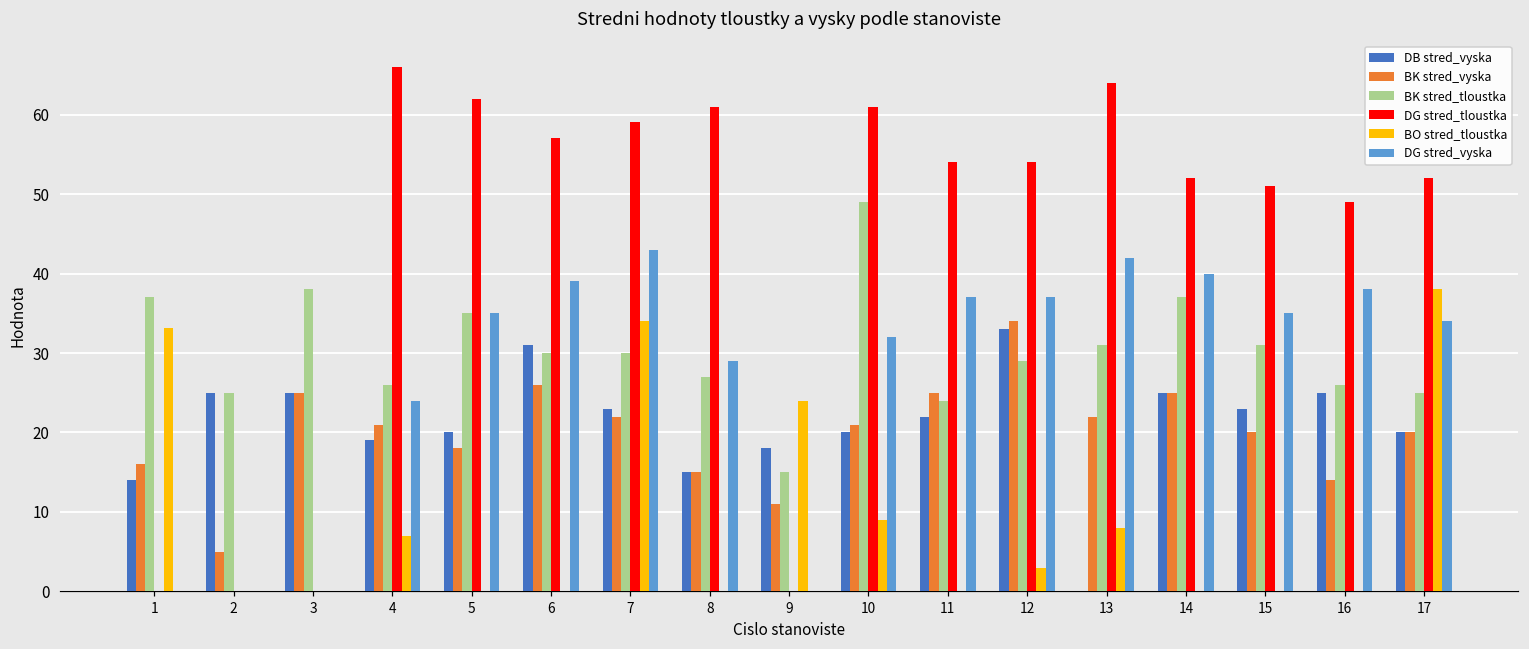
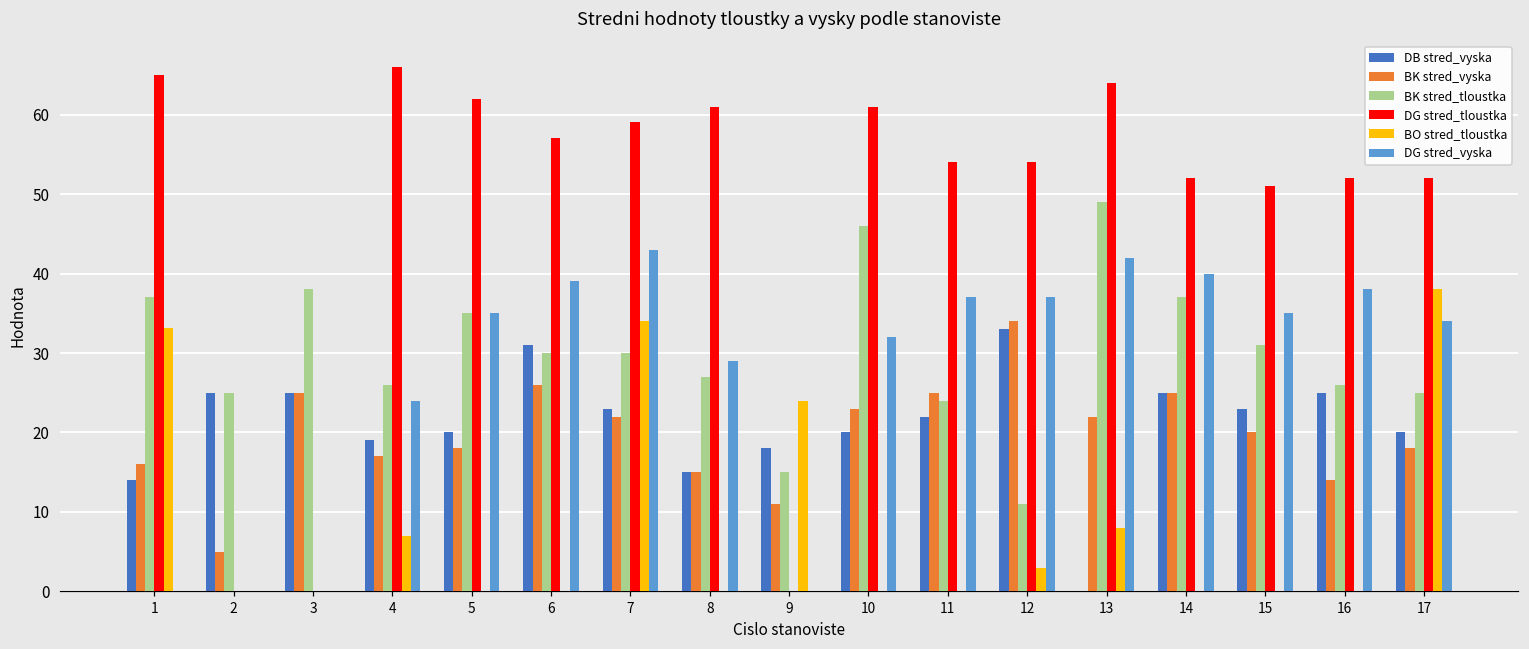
DG stred_tloustka, 1: 0 -> 65
BK stred_vyska, 4: 21 -> 17
BK stred_vyska, 10: 21 -> 23
BK stred_tloustka, 10: 49 -> 46
BO stred_tloustka, 10: 9 -> 0
BK stred_tloustka, 12: 29 -> 11
BK stred_tloustka, 13: 31 -> 49
DG stred_tloustka, 16: 49 -> 52
BK stred_vyska, 17: 20 -> 18
